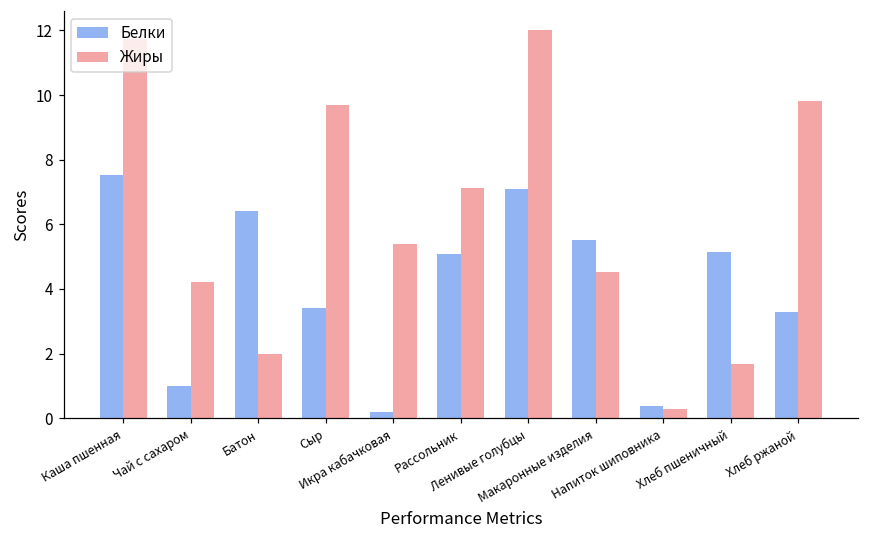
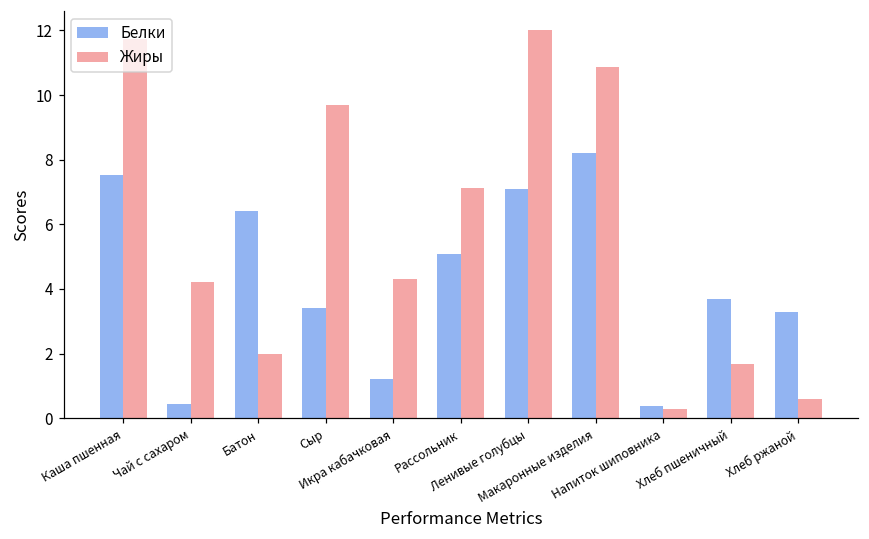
Белки, Чай с сахаром: 1.0 -> 0.4
Белки, Икра кабачковая: 0.2 -> 1.2
Жиры, Икра кабачковая: 5.4 -> 4.3
Белки, Макаронные изделия: 5.5 -> 8.2
Жиры, Макаронные изделия: 4.5 -> 10.9
Белки, Хлеб пшеничный: 5.1 -> 3.7
Жиры, Хлеб ржаной: 9.8 -> 0.6
